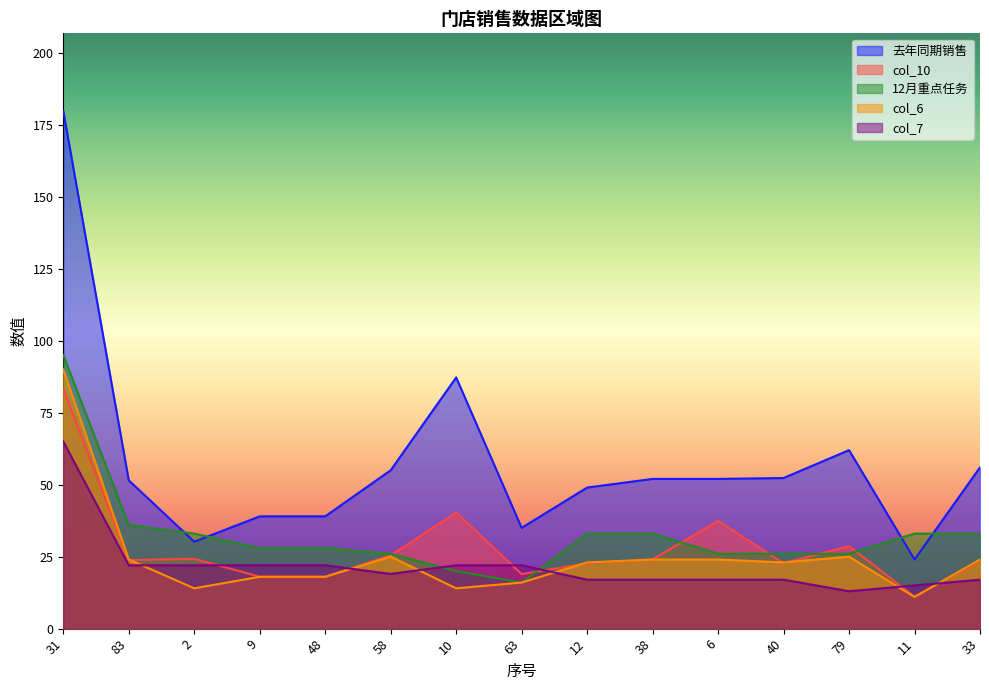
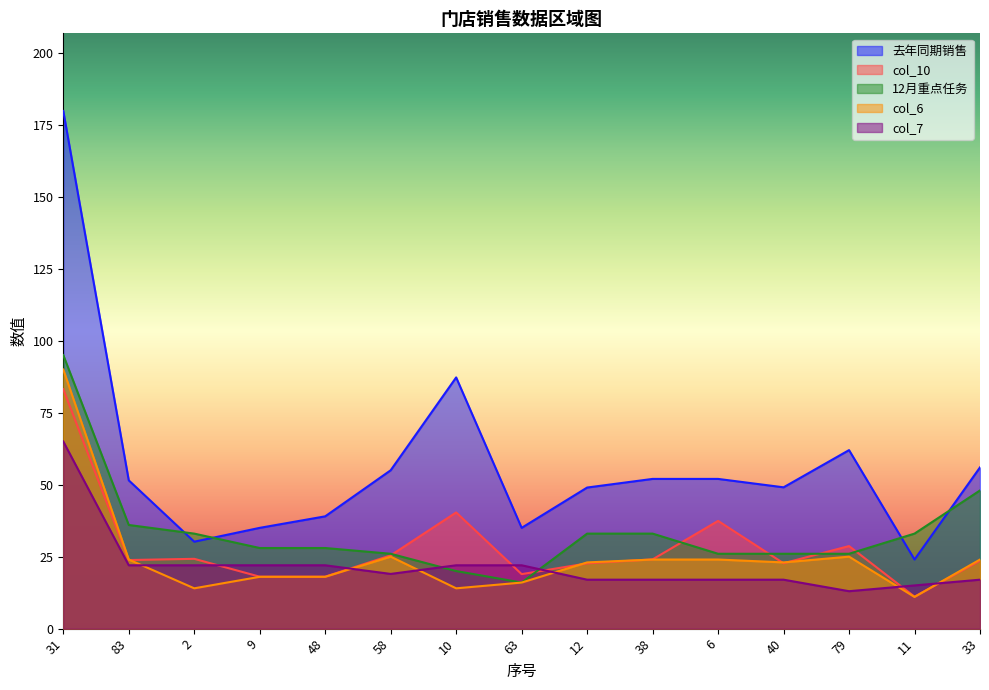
去年同期销售, 9: 39 -> 35
去年同期销售, 40: 52 -> 49
12月重点任务, 33: 33 -> 48
